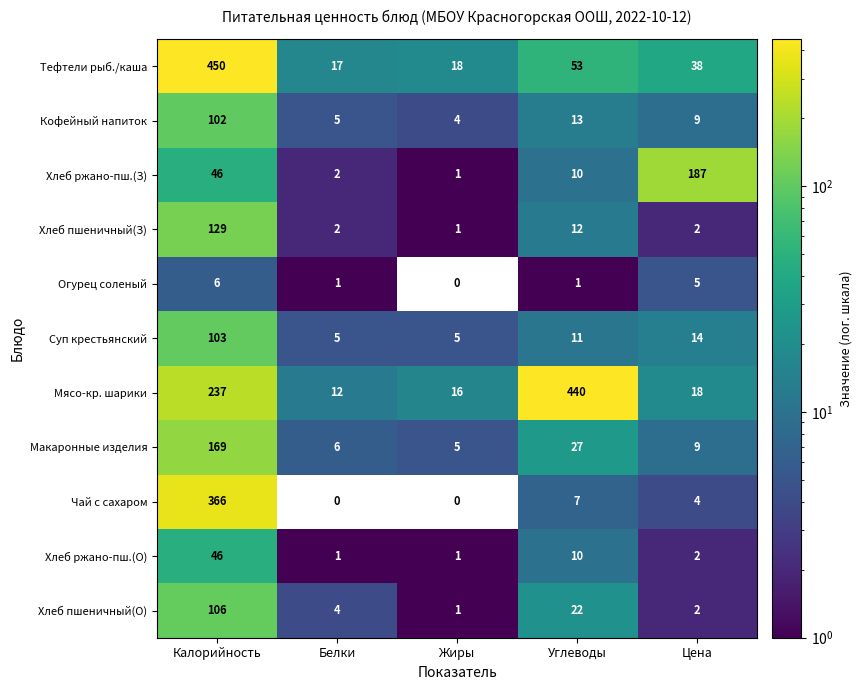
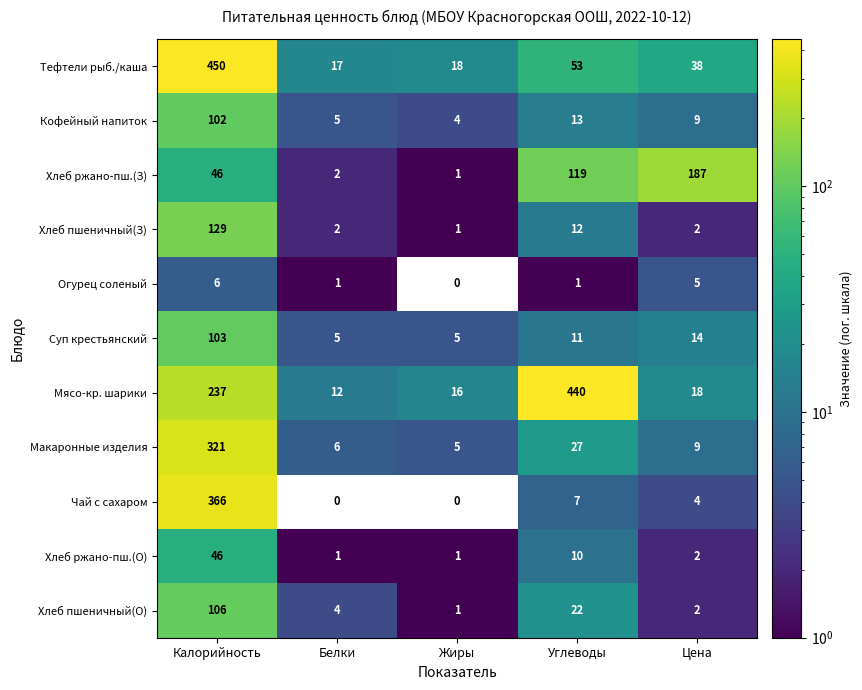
Хлеб ржано-пш.(З), Углеводы: 10 -> 119
Макаронные изделия, Калорийность: 169 -> 321
